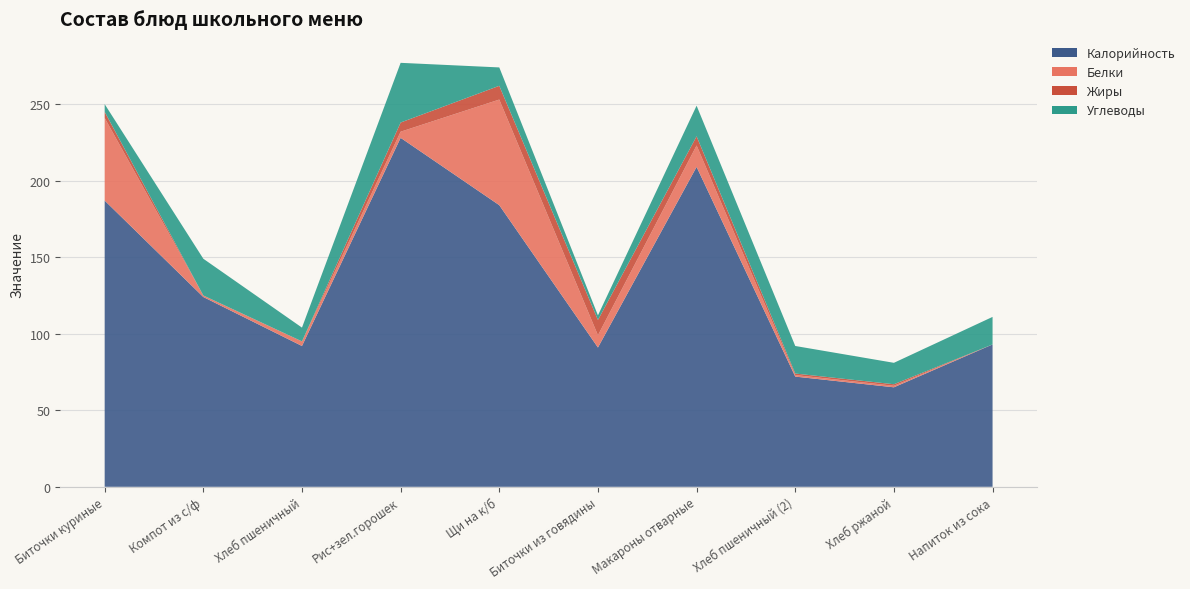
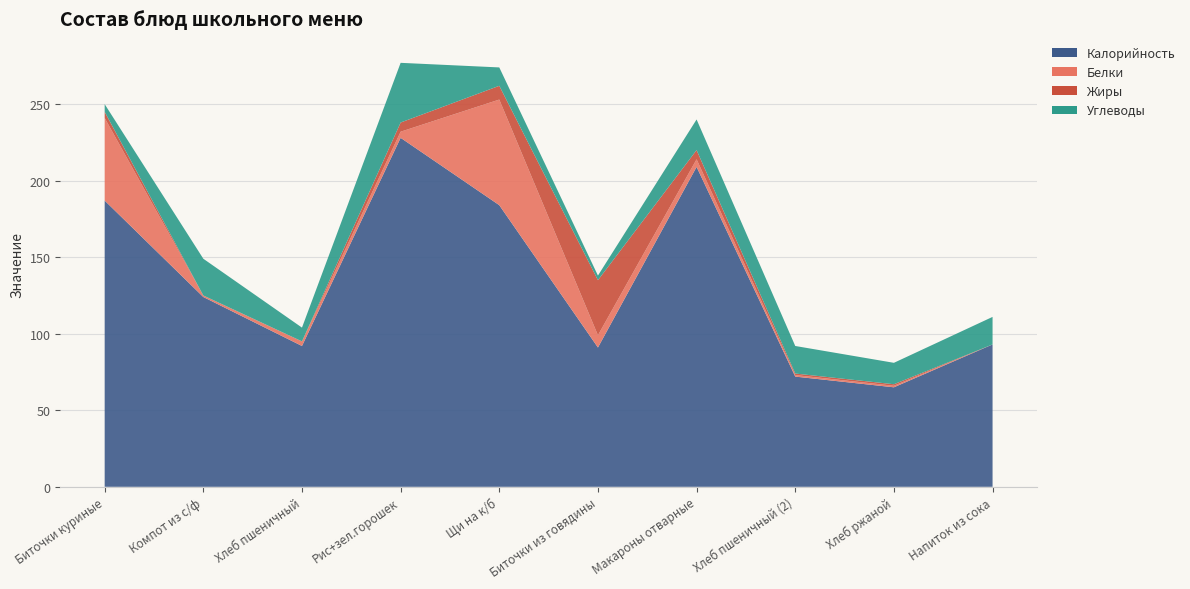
Жиры, Биточки из говядины: 10 -> 36
Белки, Макароны отварные: 14 -> 5
